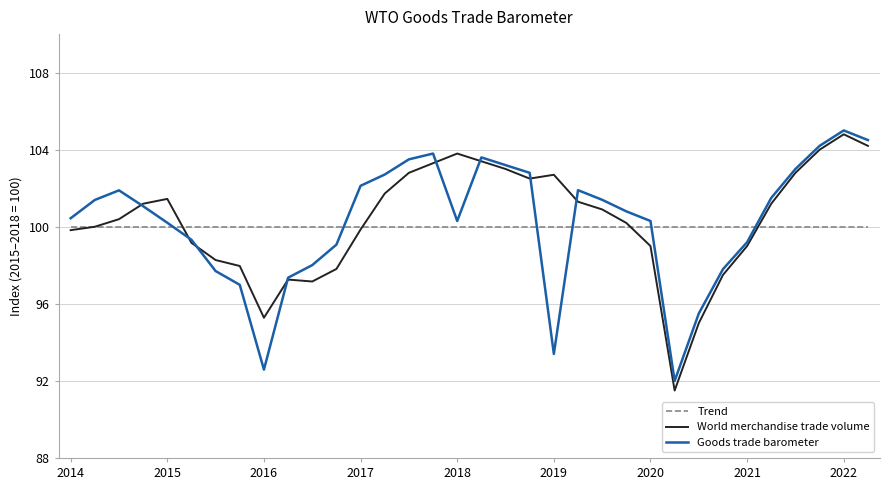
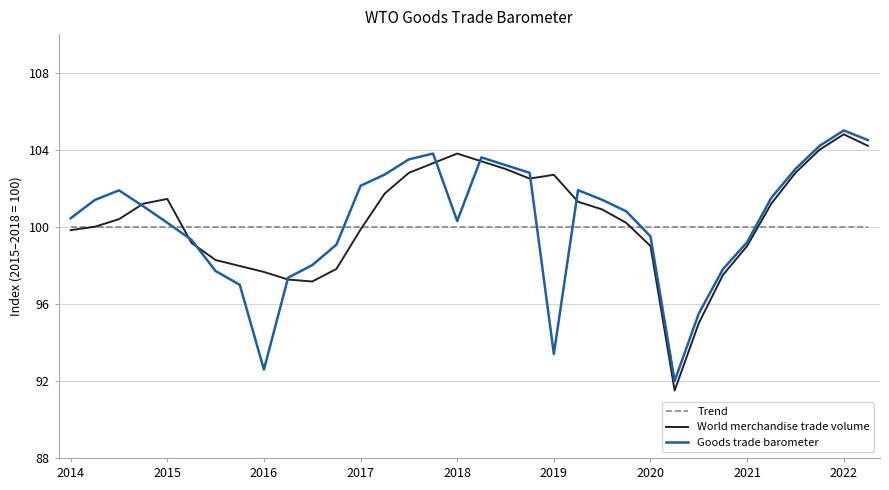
World merchandise trade volume, 2016: 95.3 -> 97.7
Goods trade barometer, 2020: 100.3 -> 99.5
